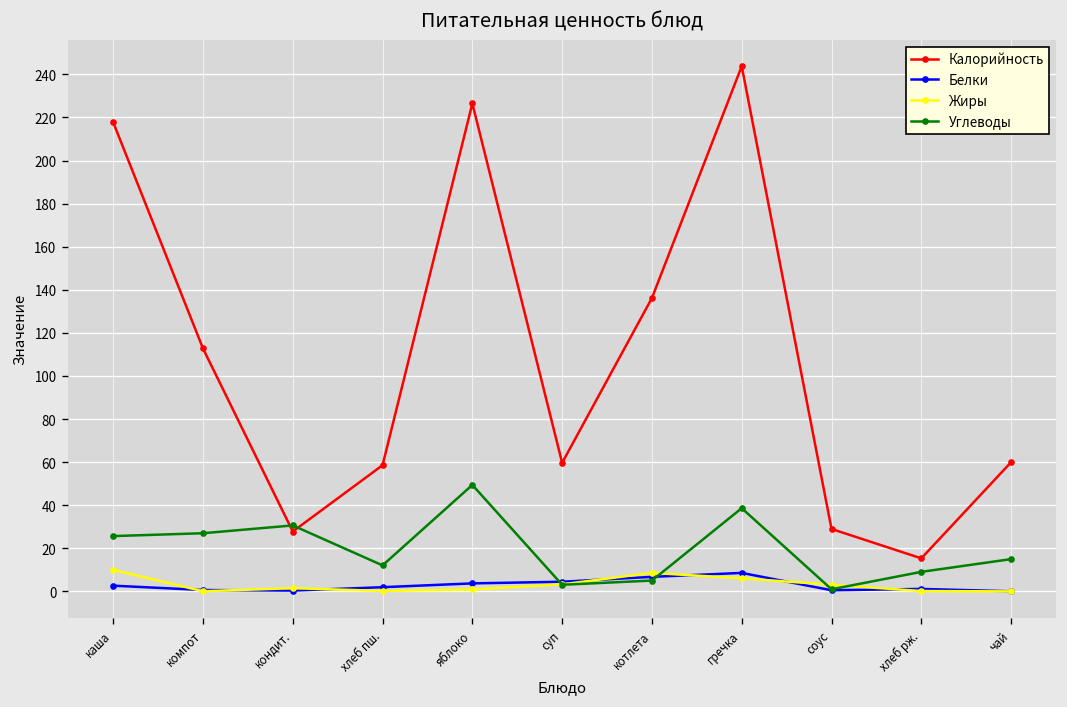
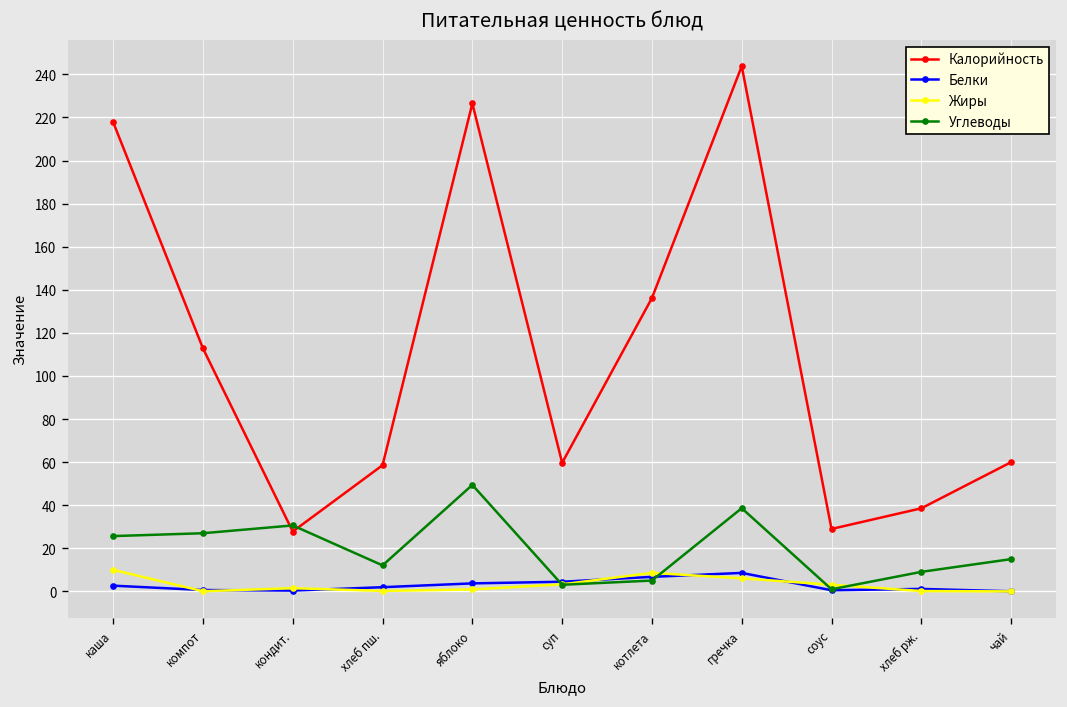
Калорийность, хлеб рж.: 15 -> 39
